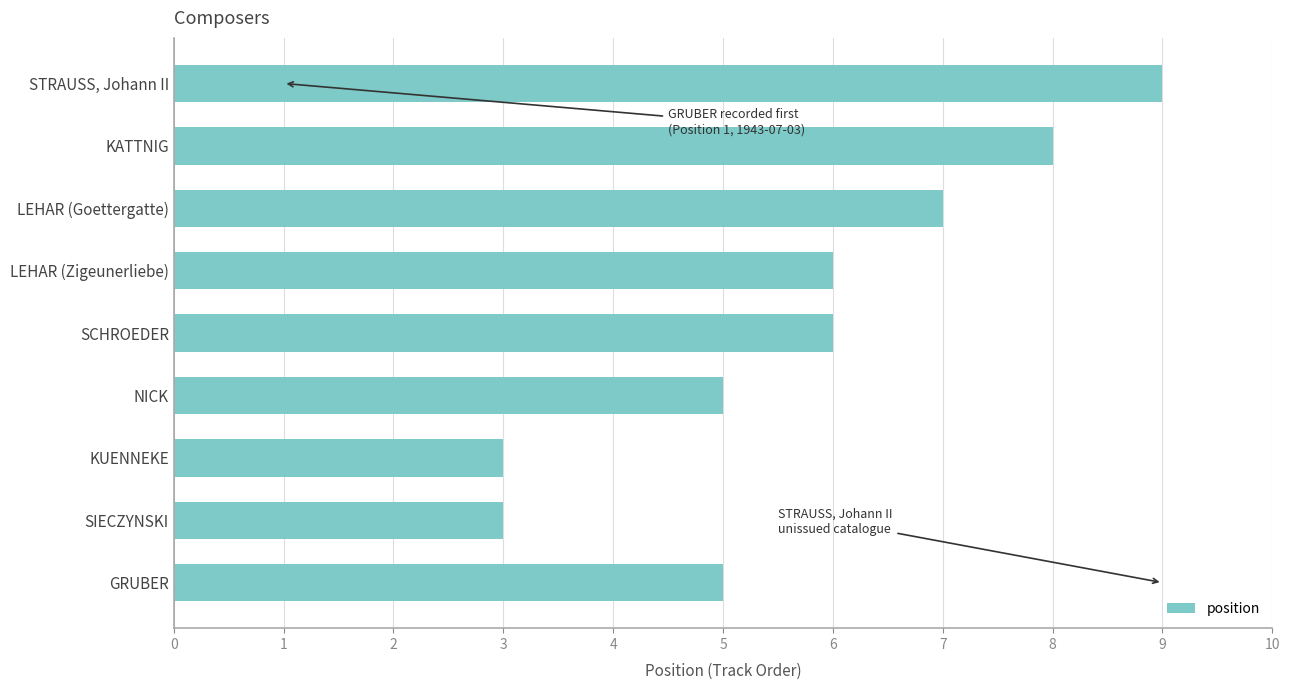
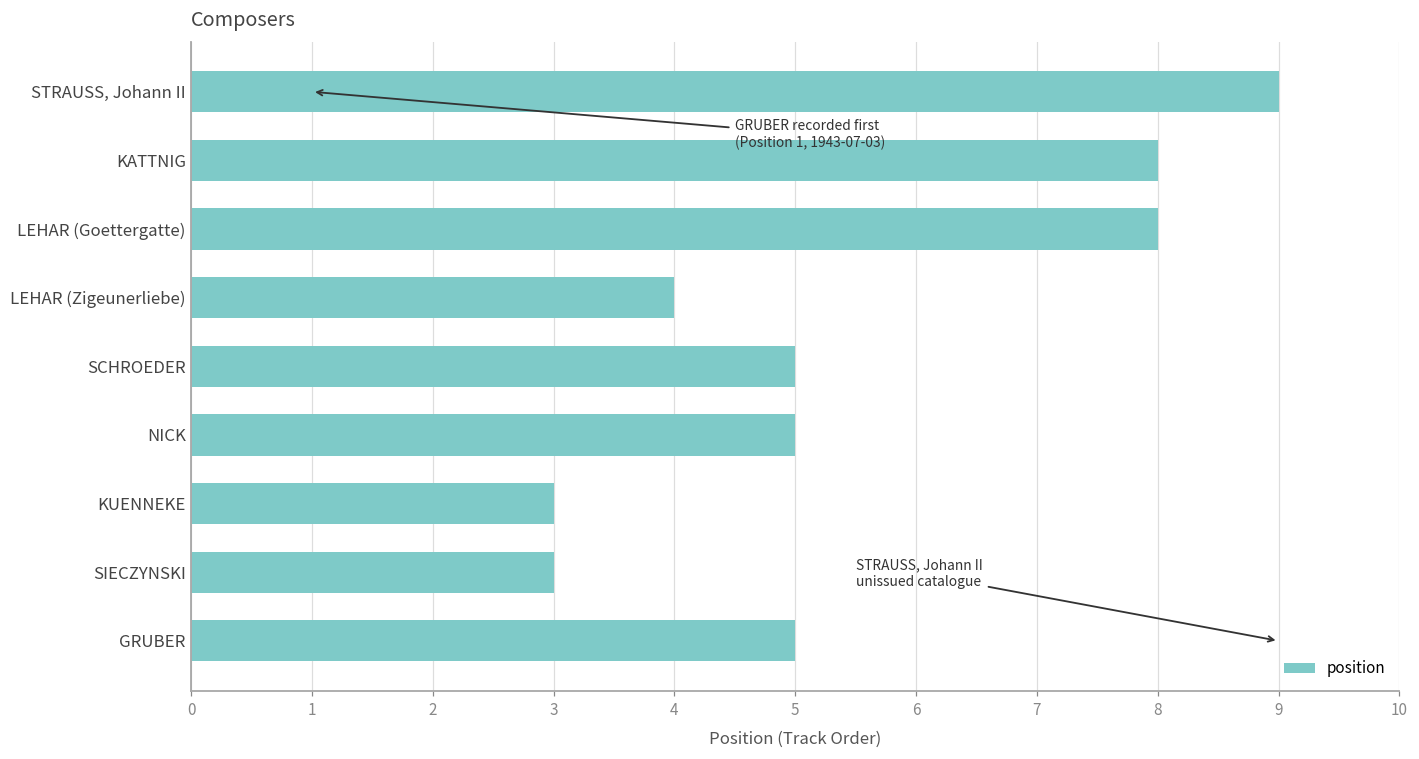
LEHAR (Goettergatte): 7 -> 8
LEHAR (Zigeunerliebe): 6 -> 4
SCHROEDER: 6 -> 5
